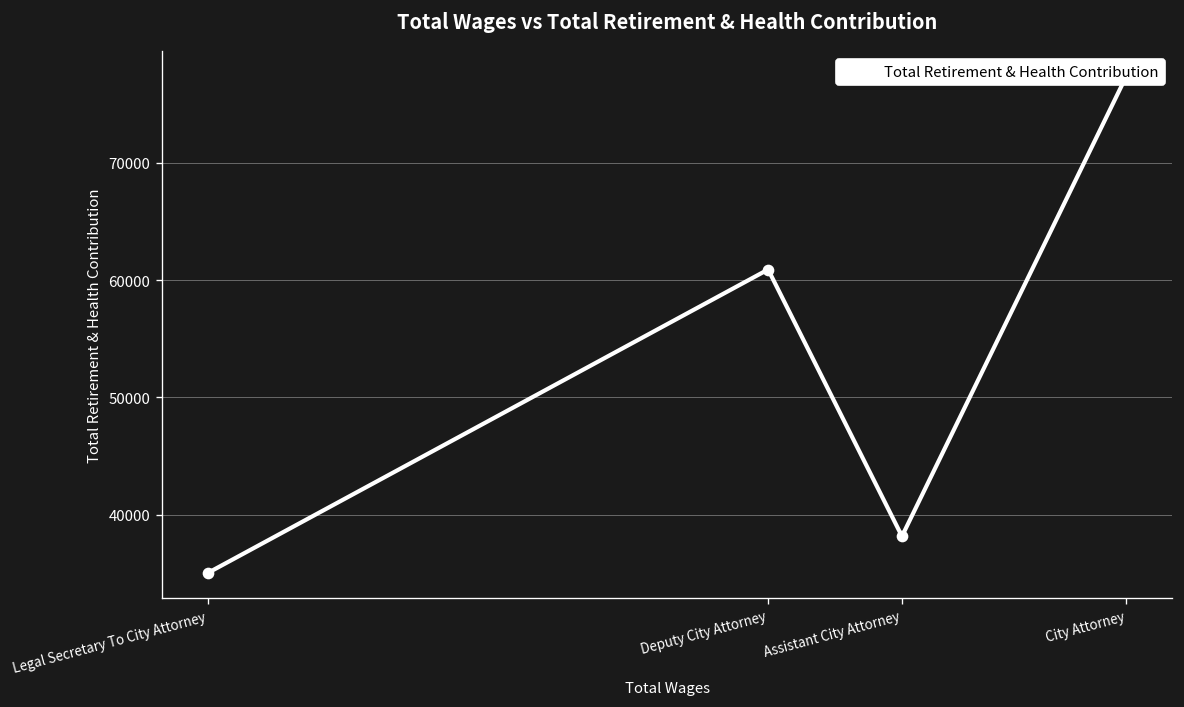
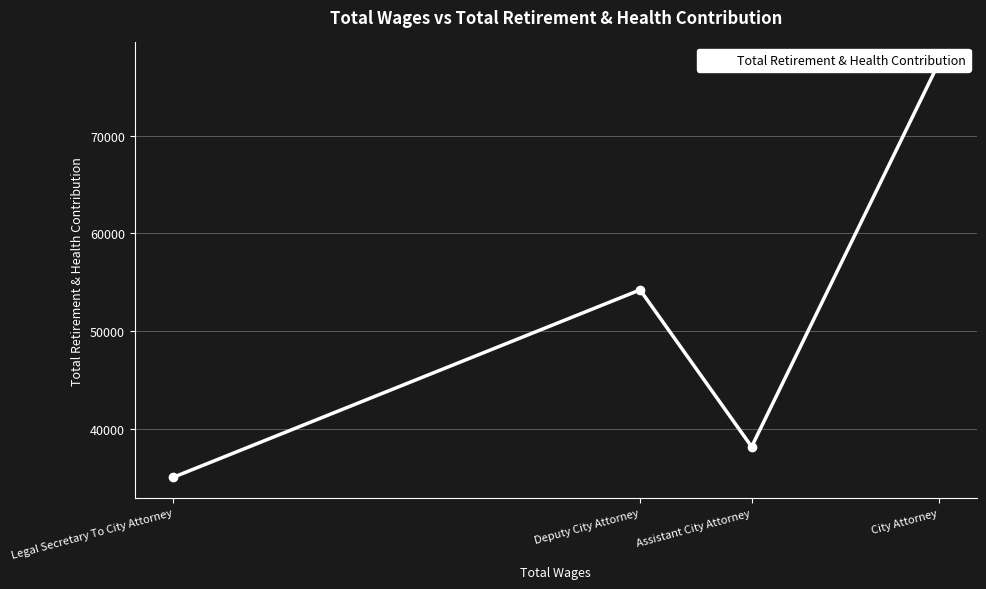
Deputy City Attorney: 61000 -> 54000
